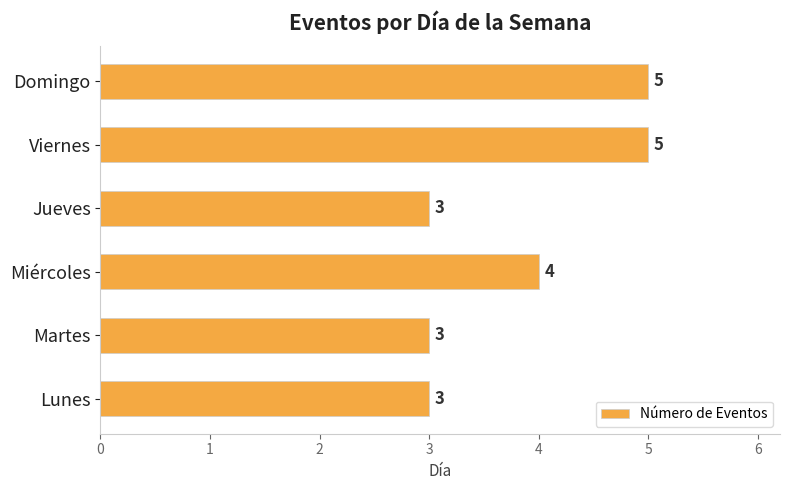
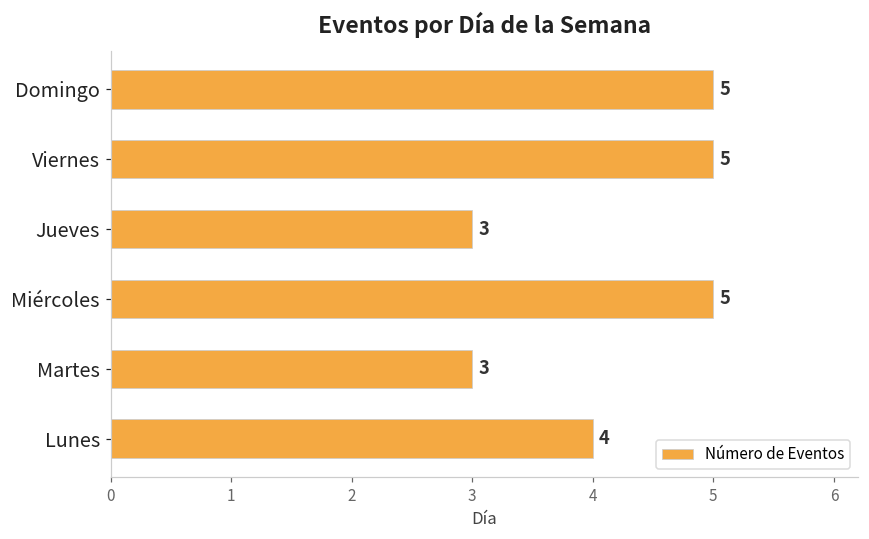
Miércoles: 4 -> 5
Lunes: 3 -> 4
